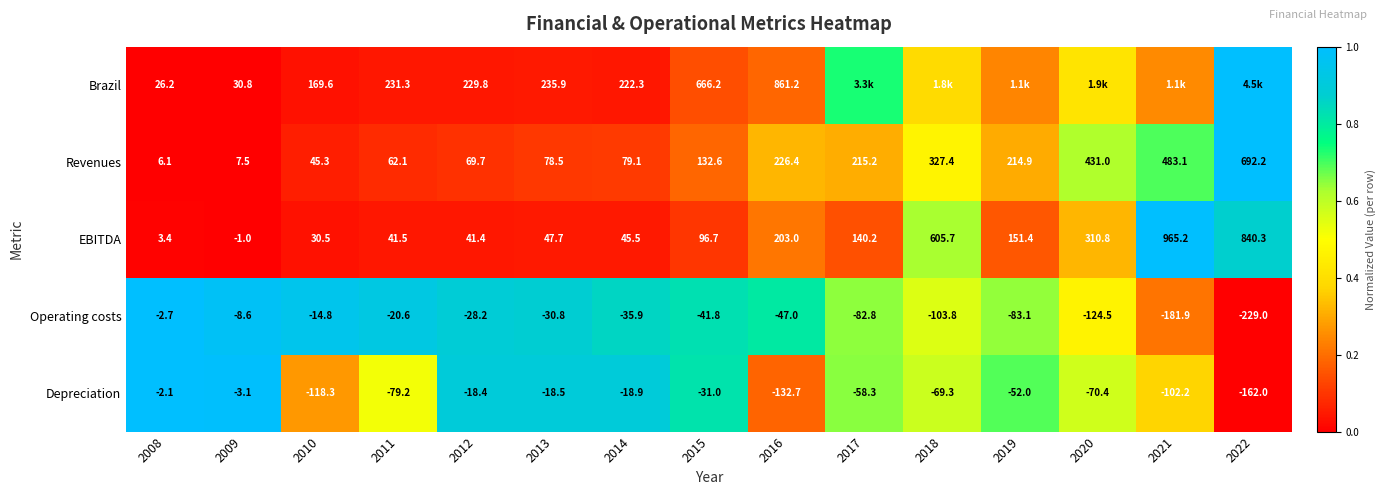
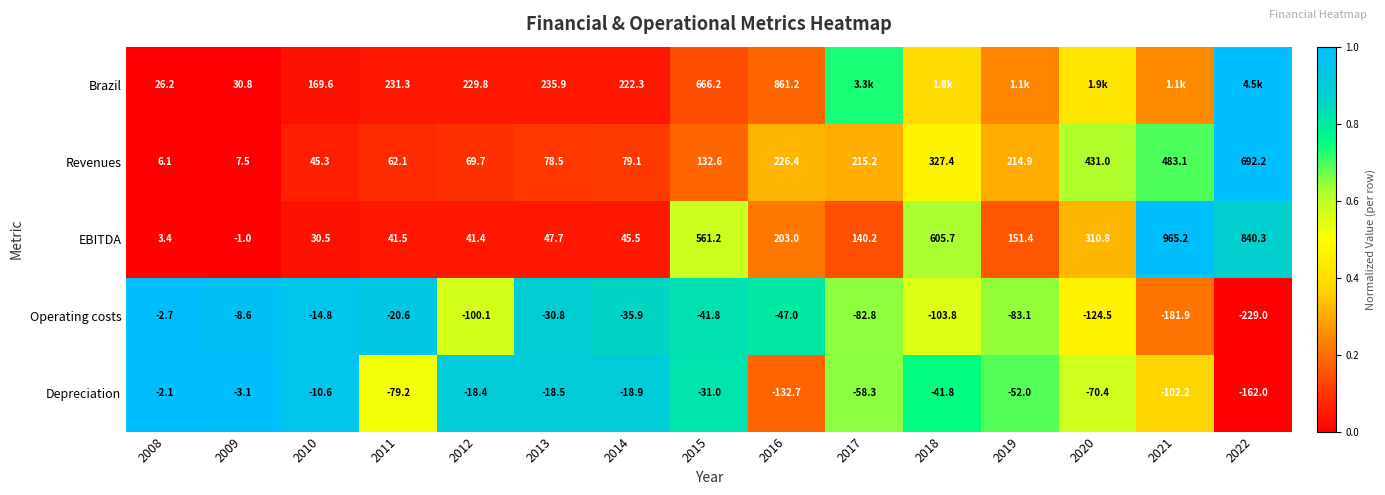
EBITDA, 2015: 96.7 -> 561.2
Operating costs, 2012: -28.2 -> -100.1
Depreciation, 2010: -118.3 -> -10.6
Depreciation, 2018: -69.3 -> -41.8
